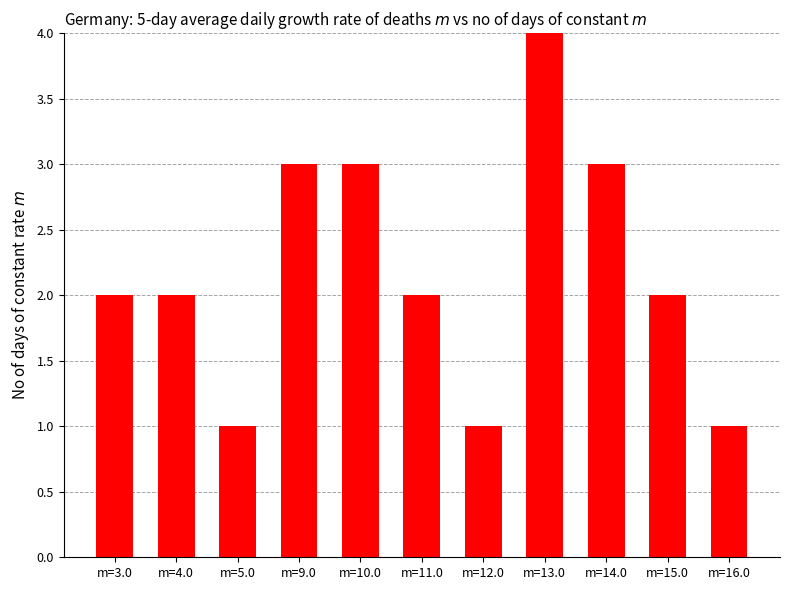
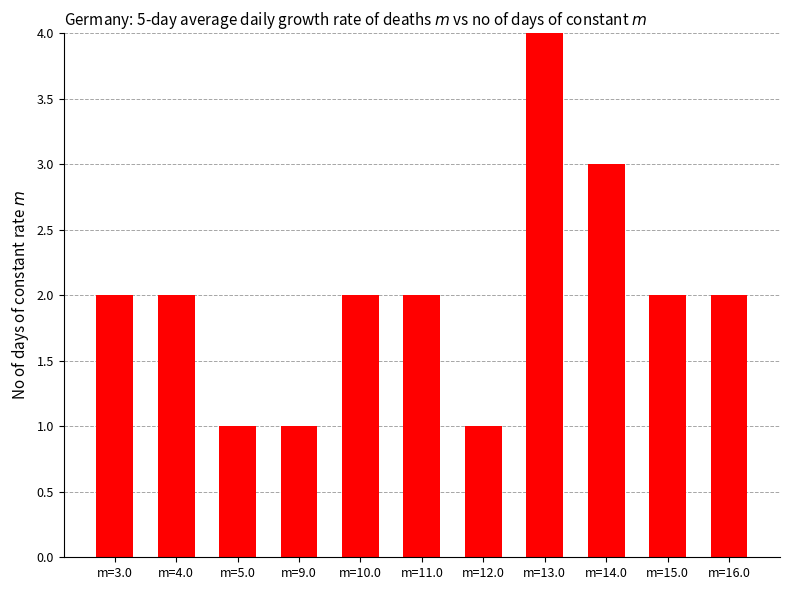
m=9.0: 3 -> 1
m=10.0: 3 -> 2
m=16.0: 1 -> 2
